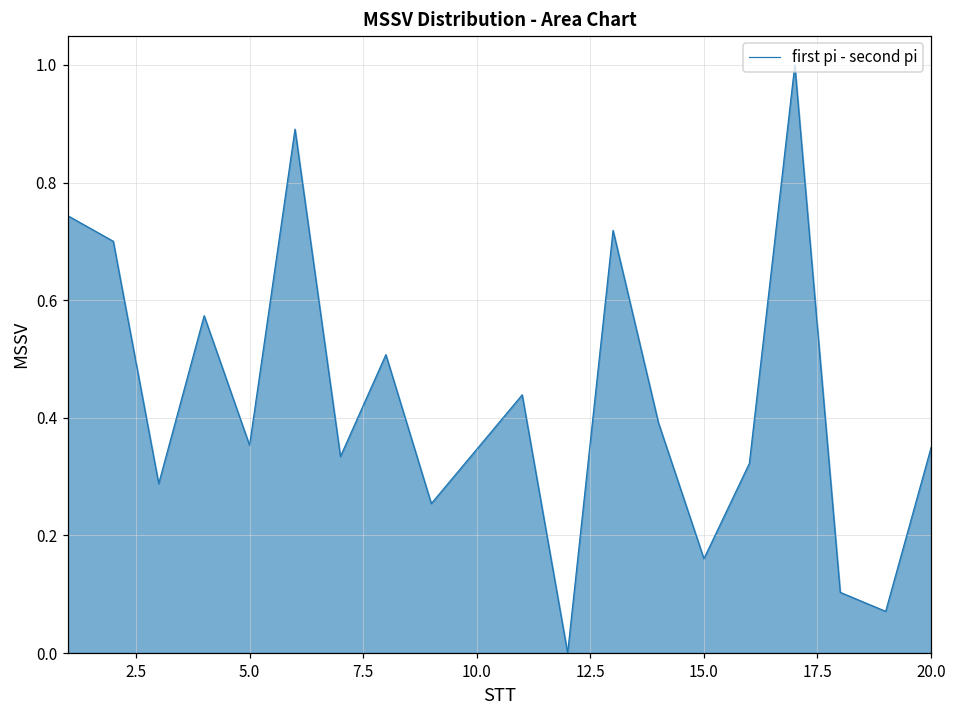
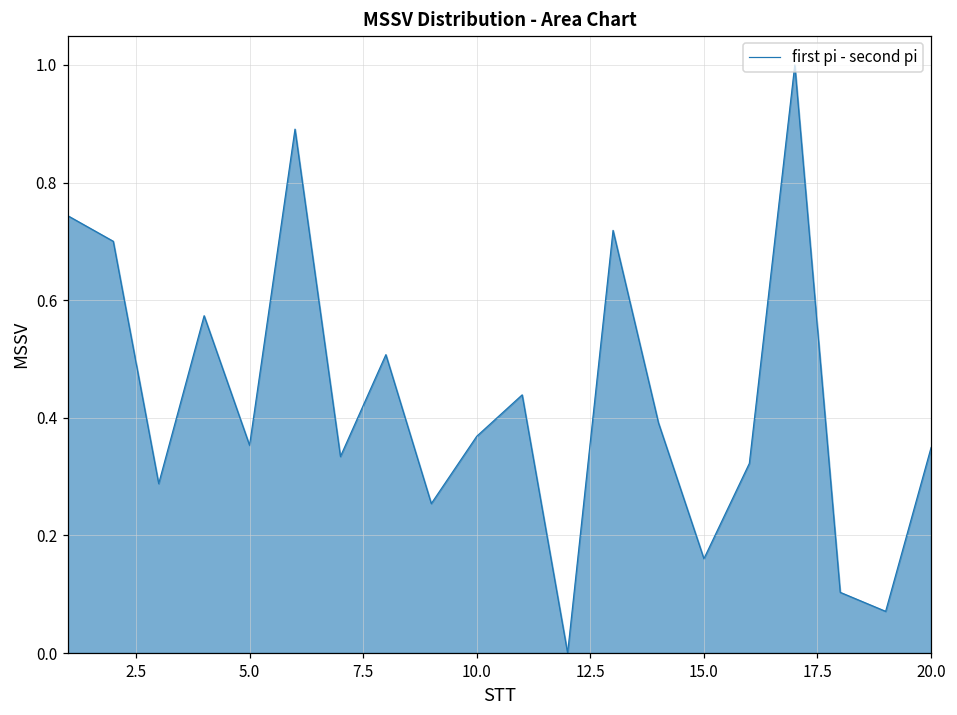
10.0: 0.35 -> 0.37
